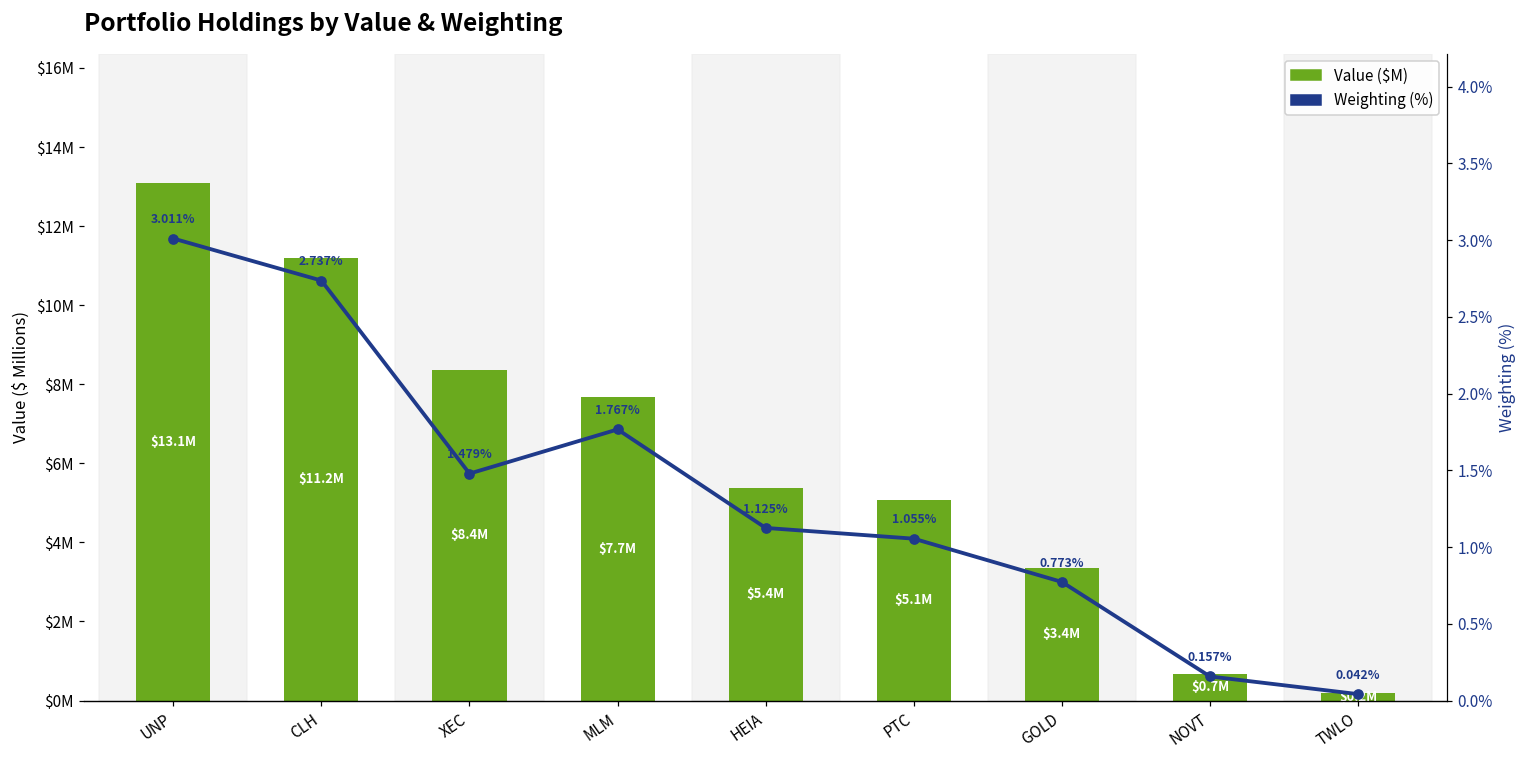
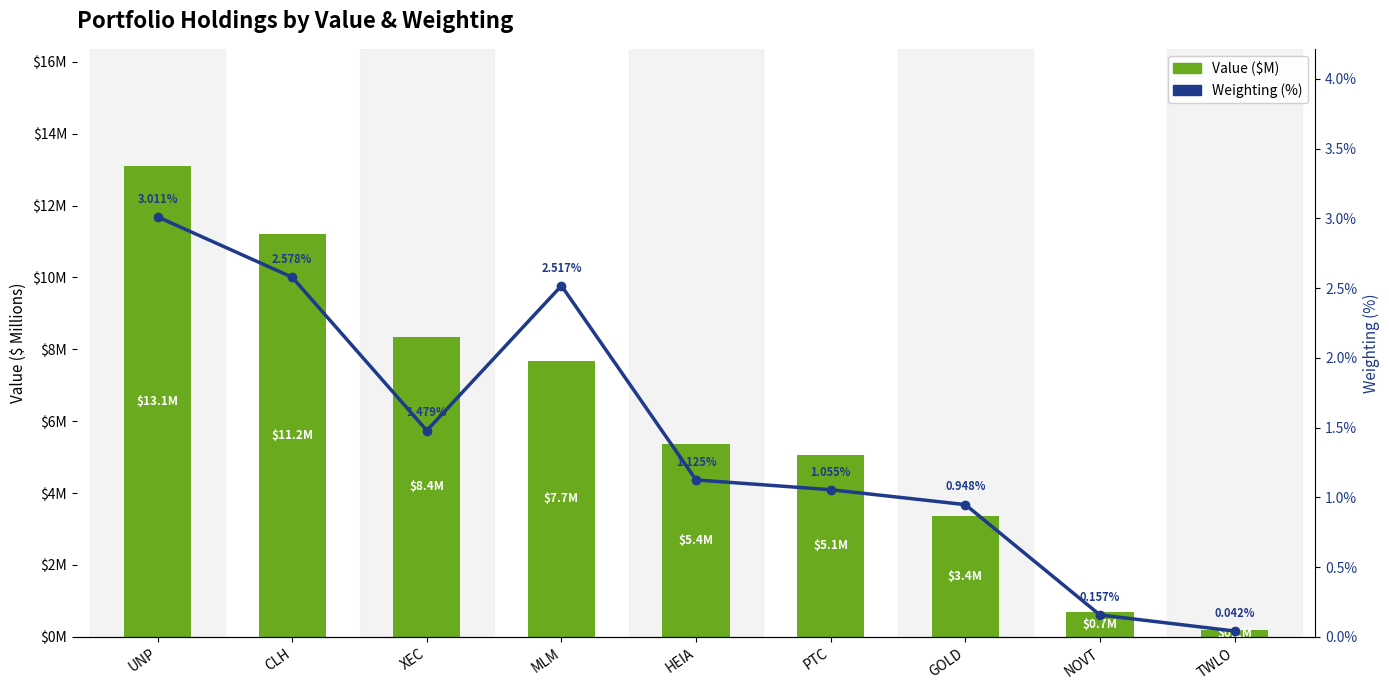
Weighting (%), CLH: 2.737% -> 2.578%
Weighting (%), MLM: 1.767% -> 2.517%
Weighting (%), GOLD: 0.773% -> 0.948%
